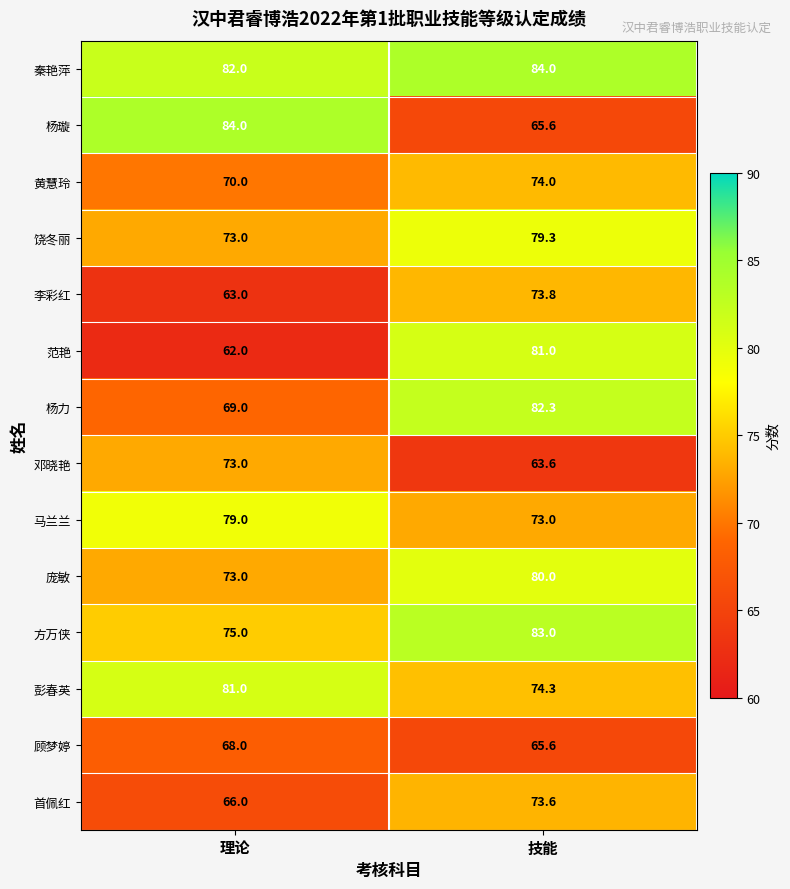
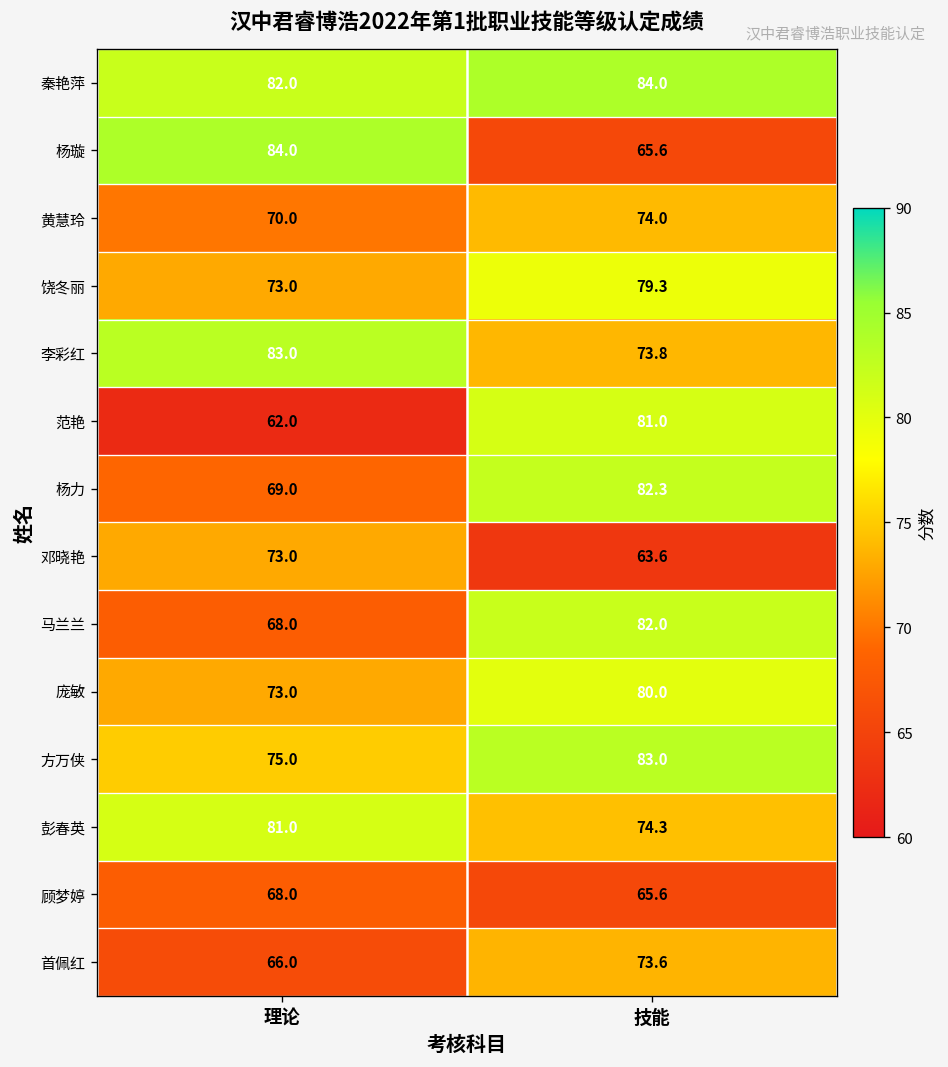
李彩红, 理论: 63.0 -> 83.0
马兰兰, 理论: 79.0 -> 68.0
马兰兰, 技能: 73.0 -> 82.0
